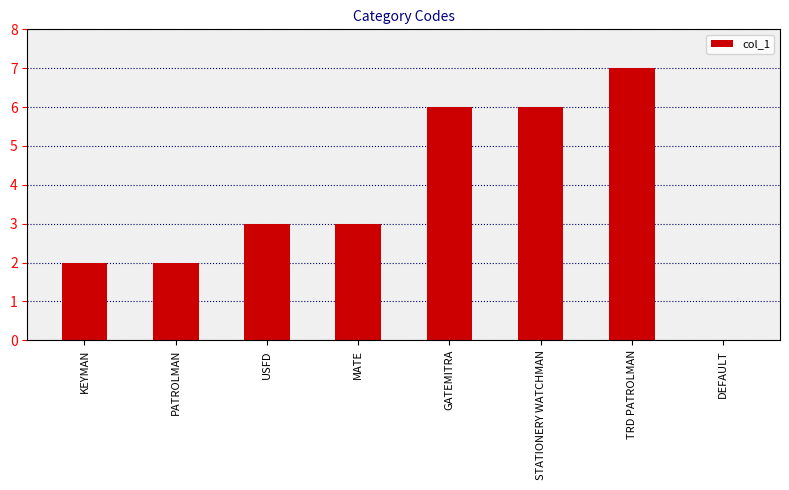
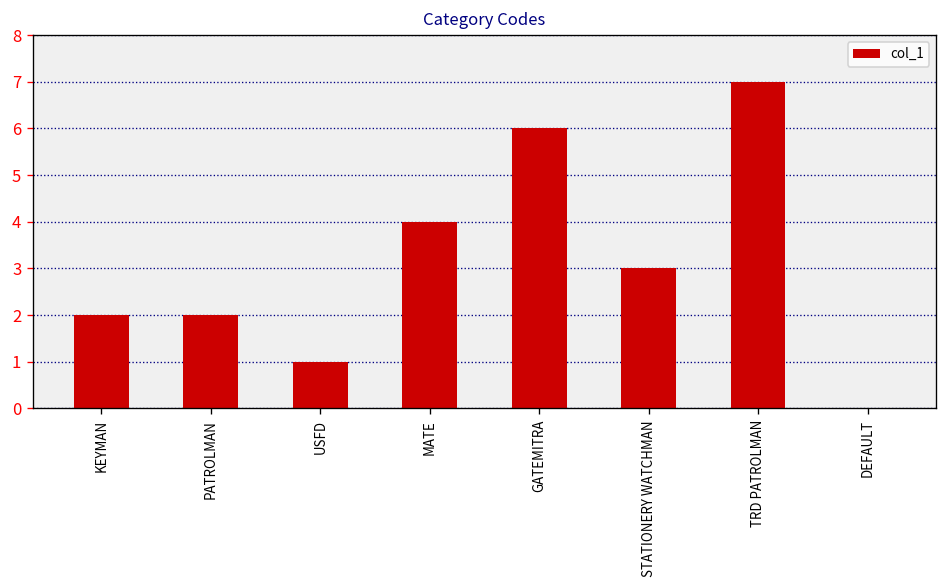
USFD: 3 -> 1
MATE: 3 -> 4
STATIONERY WATCHMAN: 6 -> 3
